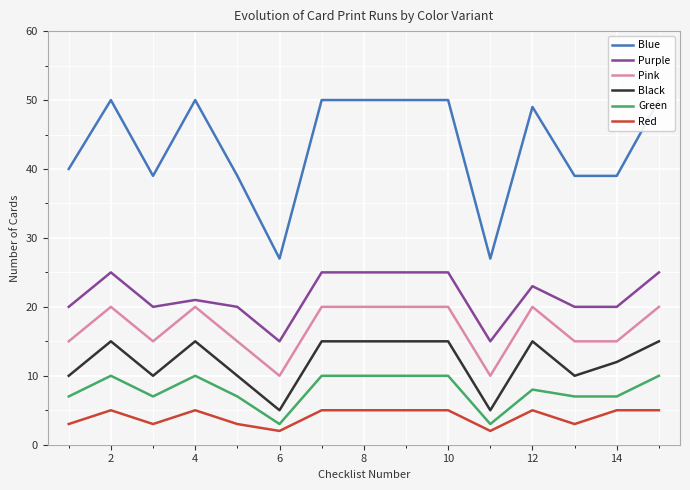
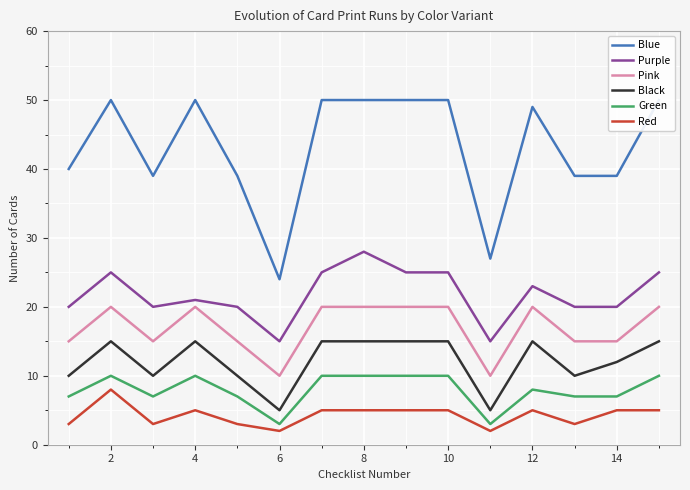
Red, 2: 5 -> 8
Blue, 6: 27 -> 24
Purple, 8: 25 -> 28
